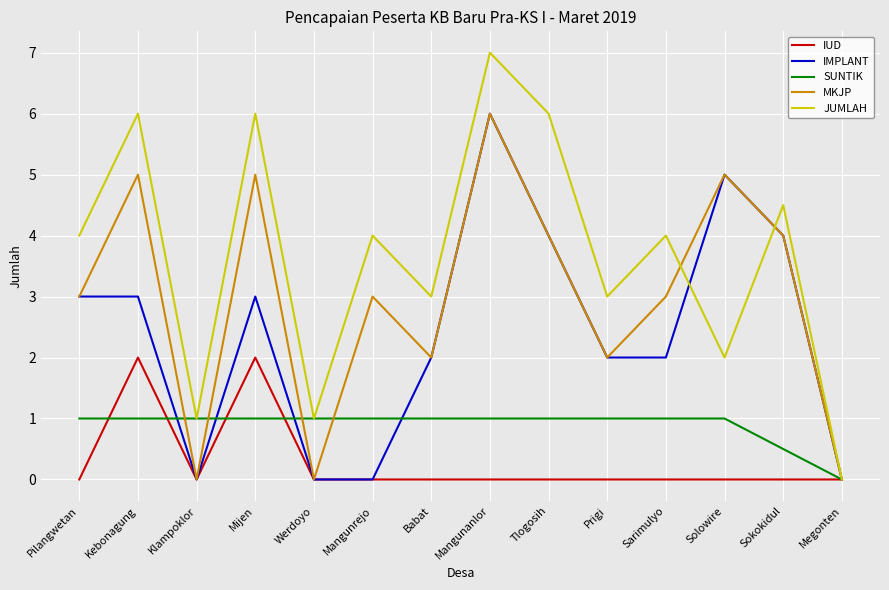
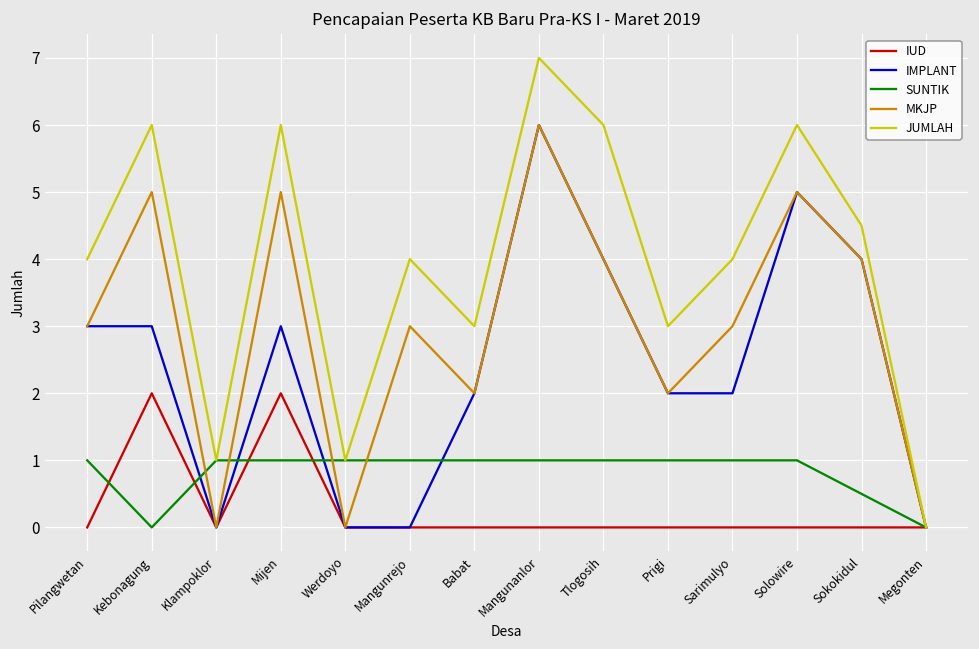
SUNTIK, Kebonagung: 1 -> 0
JUMLAH, Solowire: 2 -> 6
